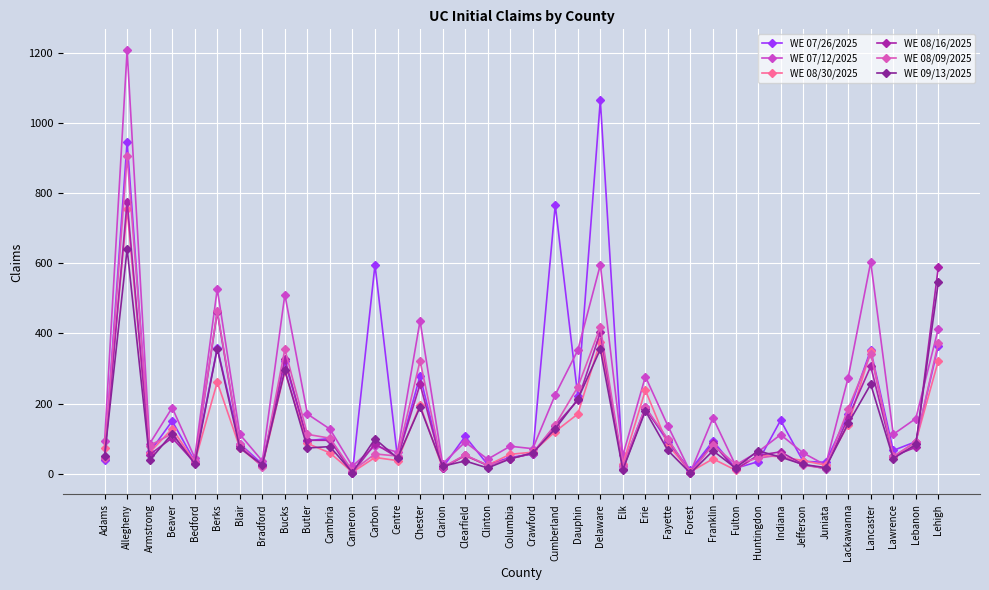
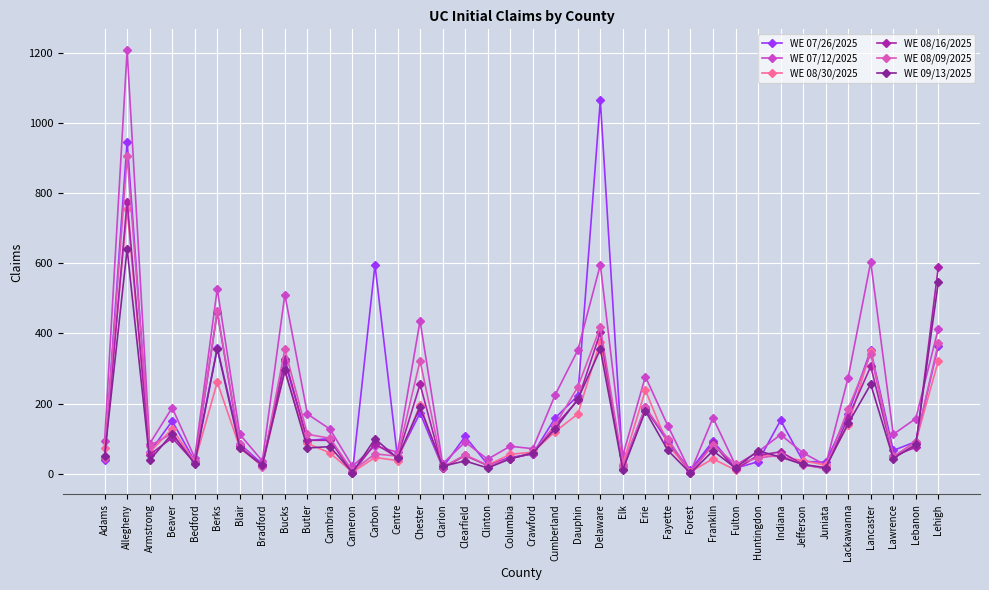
WE 07/26/2025, Chester: 280 -> 170
WE 07/26/2025, Cumberland: 770 -> 160
